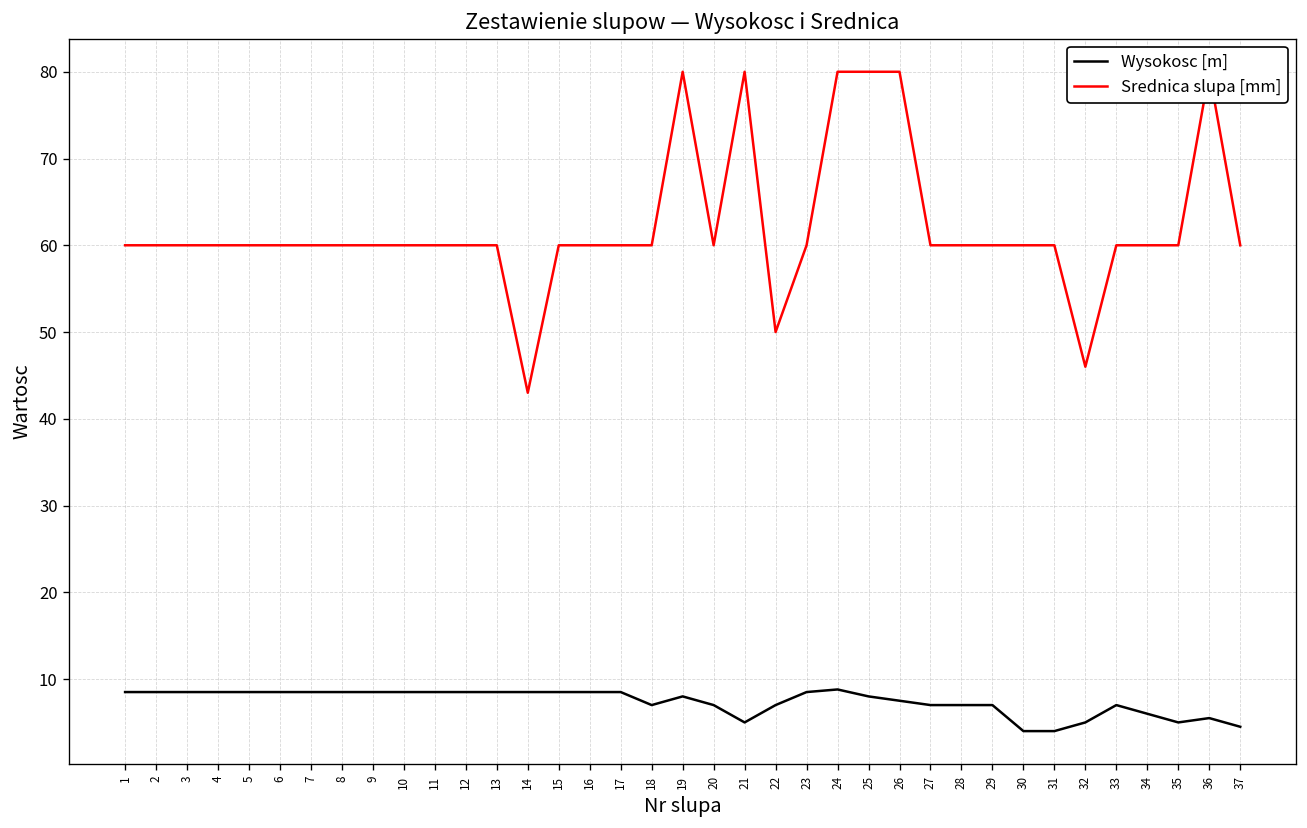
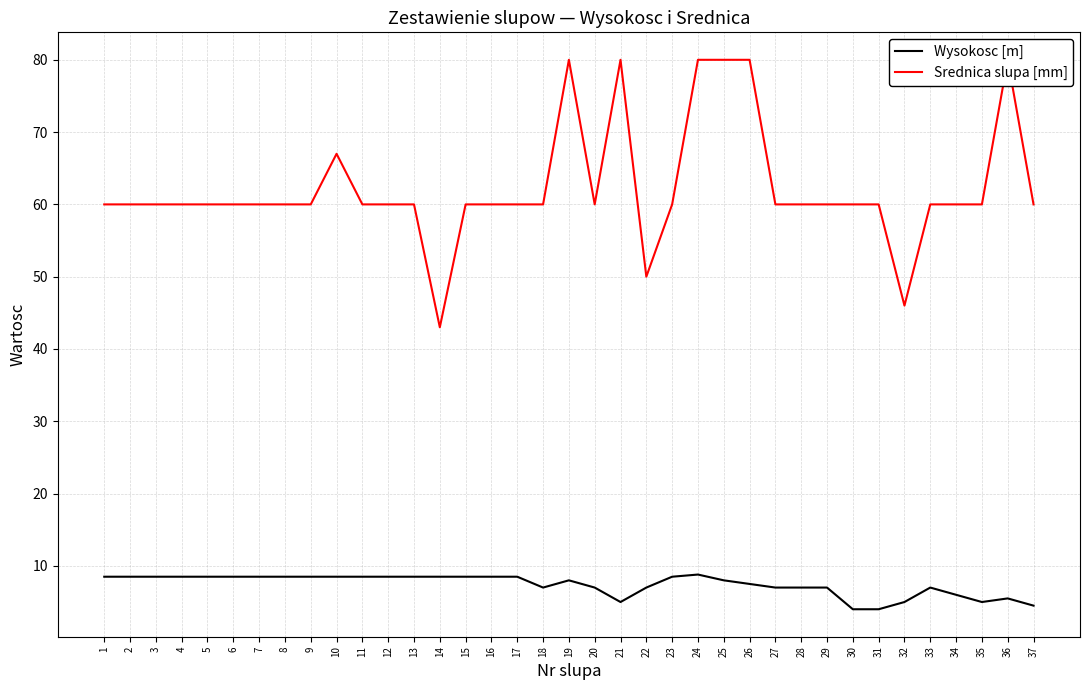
Srednica slupa [mm], 10: 60 -> 67
